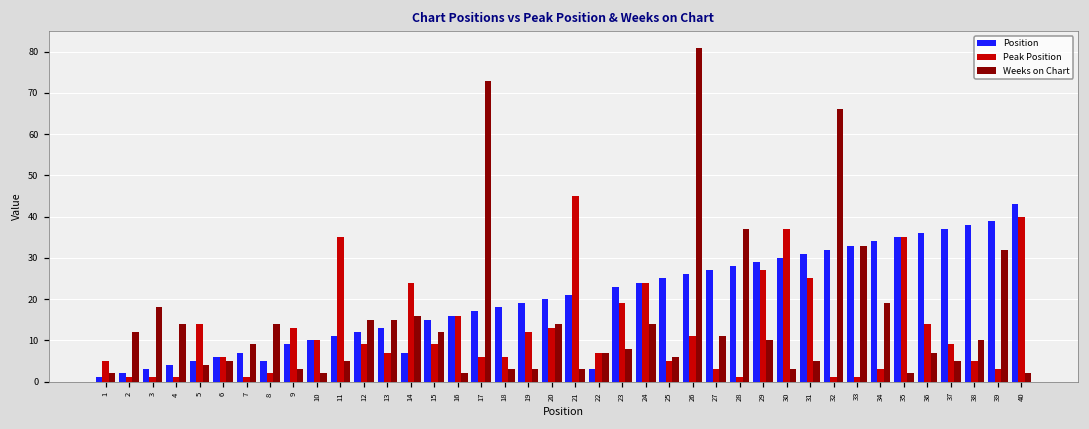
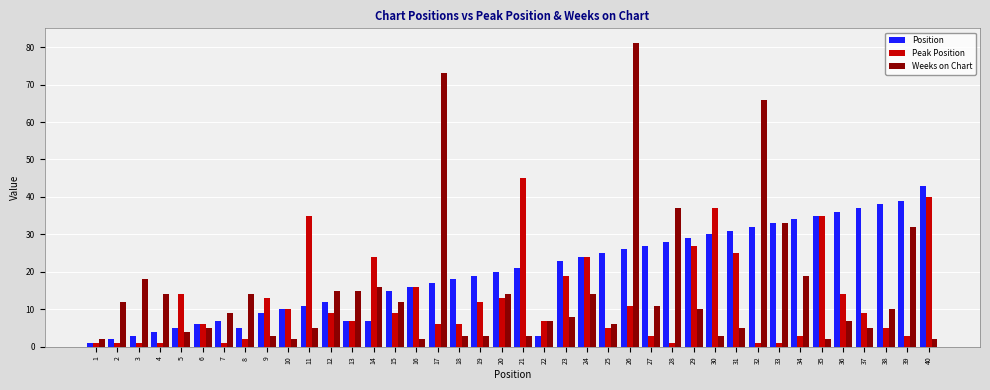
Peak Position, 1: 5 -> 1
Position, 13: 13 -> 7
